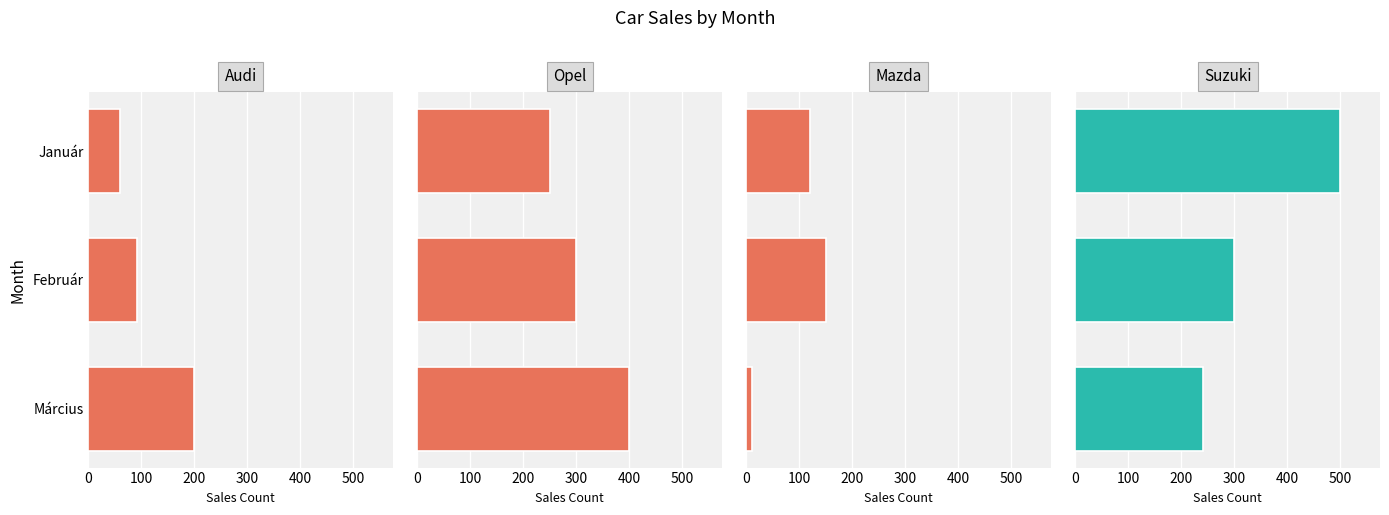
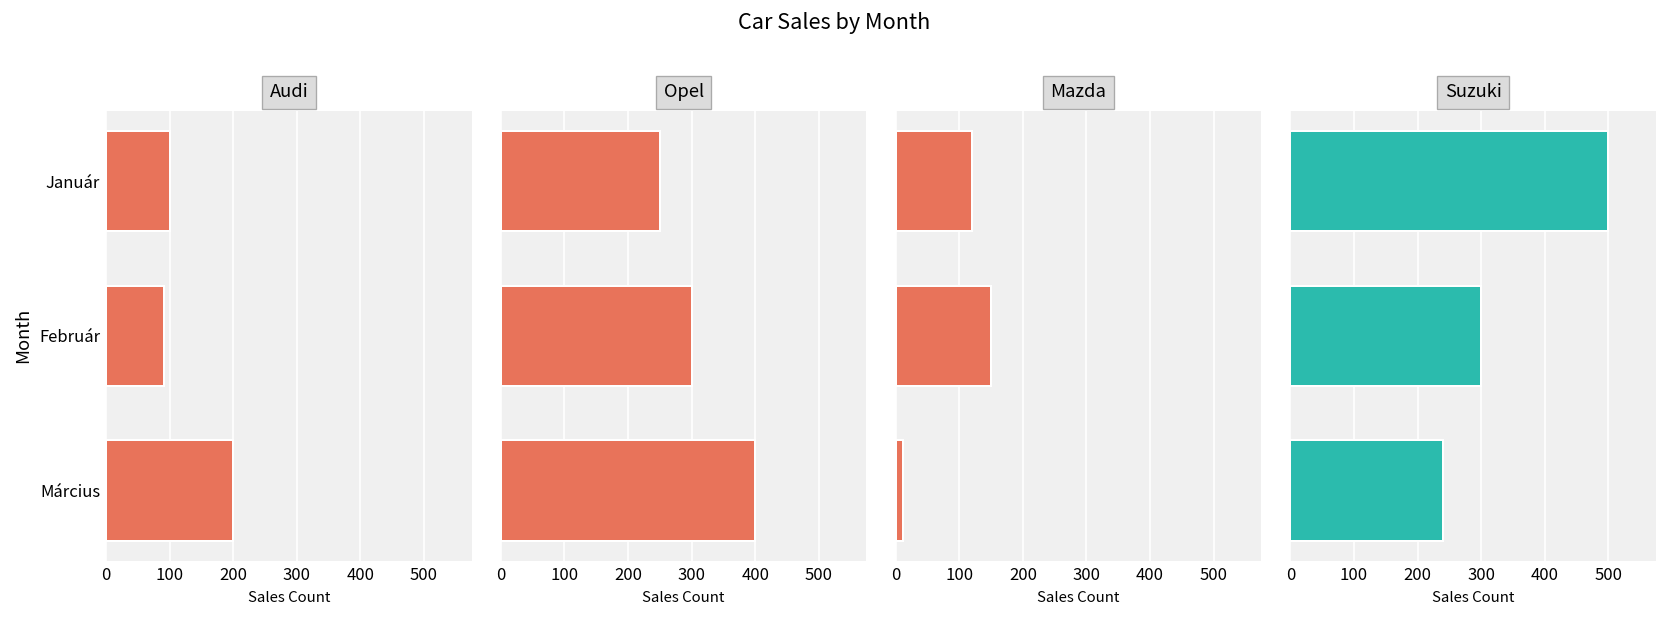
Audi, Január: 60 -> 100
